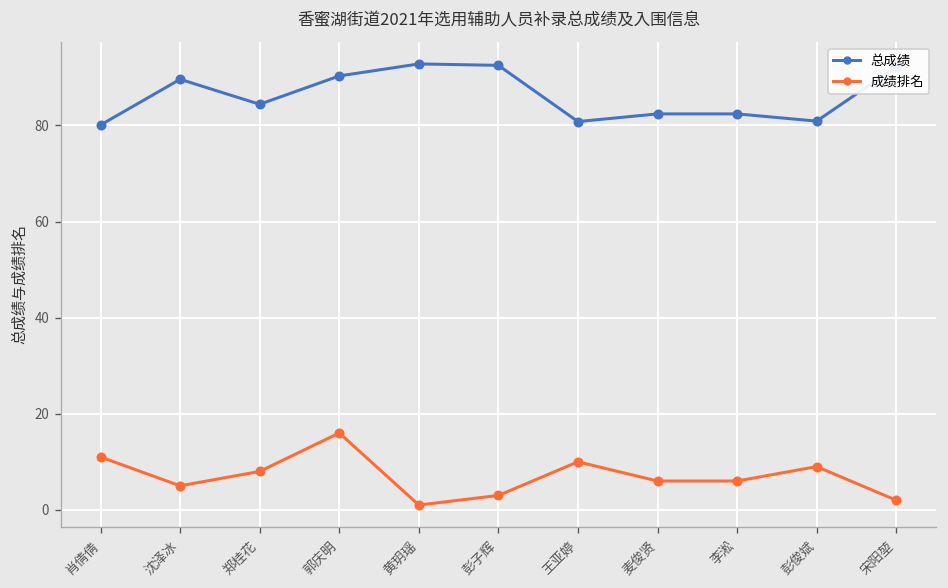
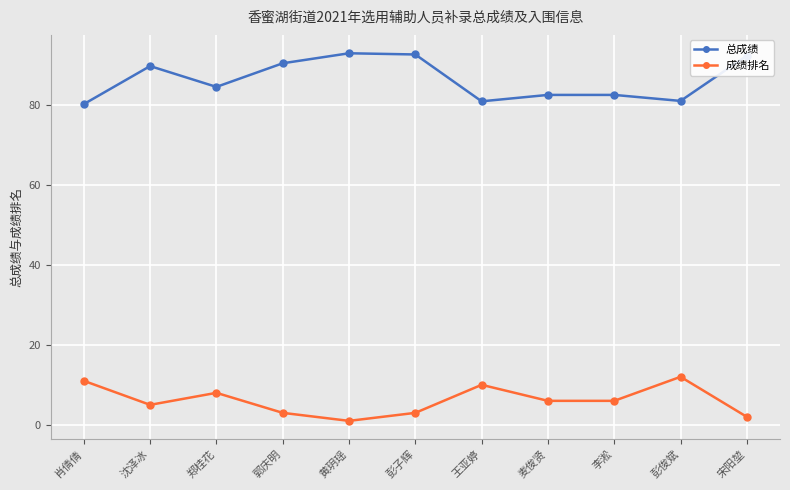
成绩排名, 郭庆明: 16 -> 3
成绩排名, 彭俊斌: 9 -> 12
